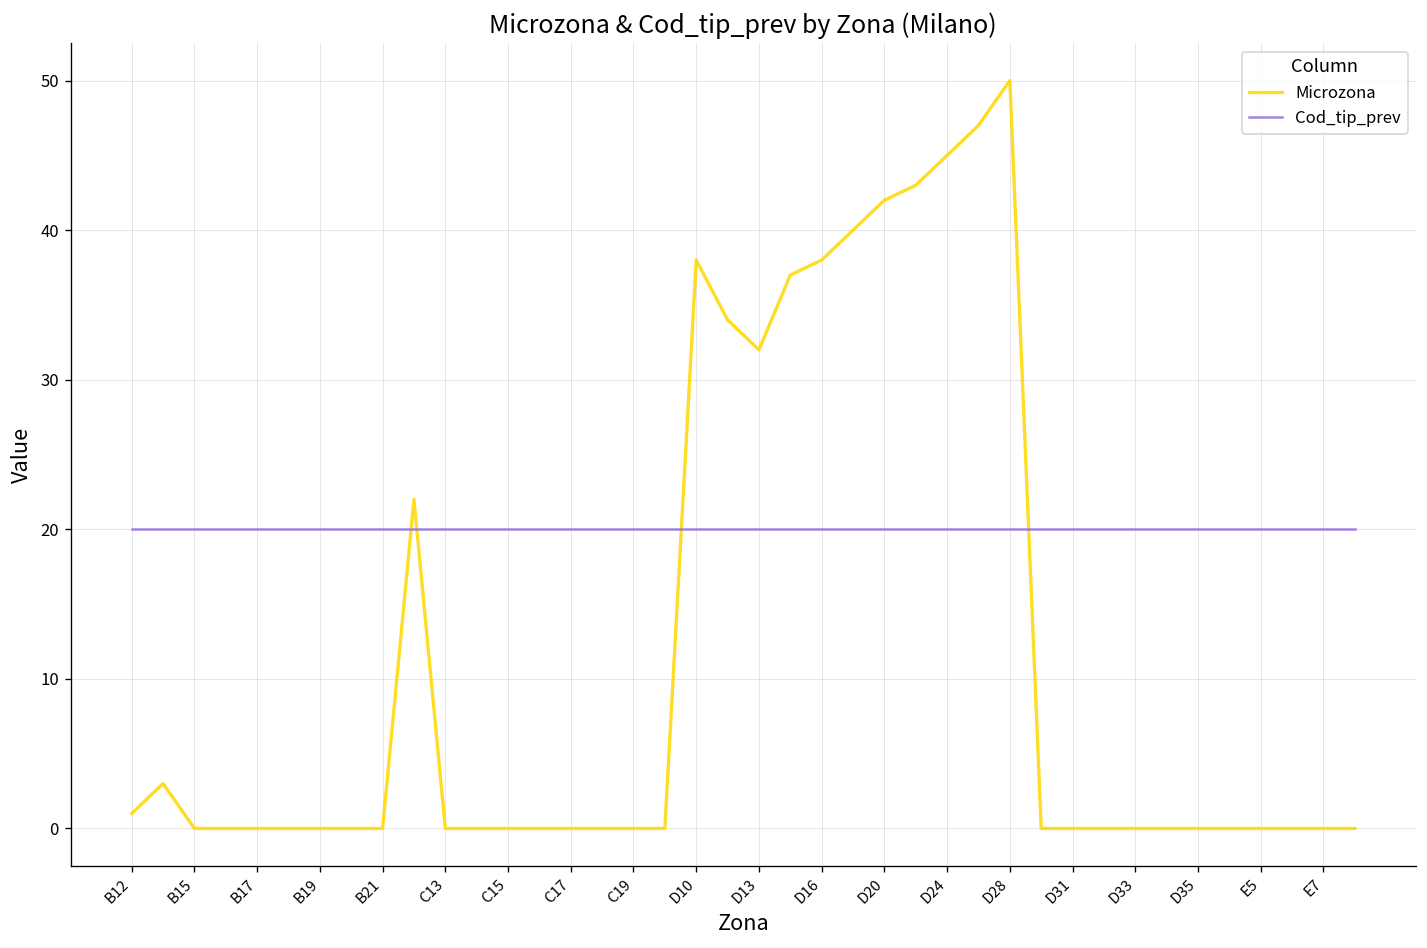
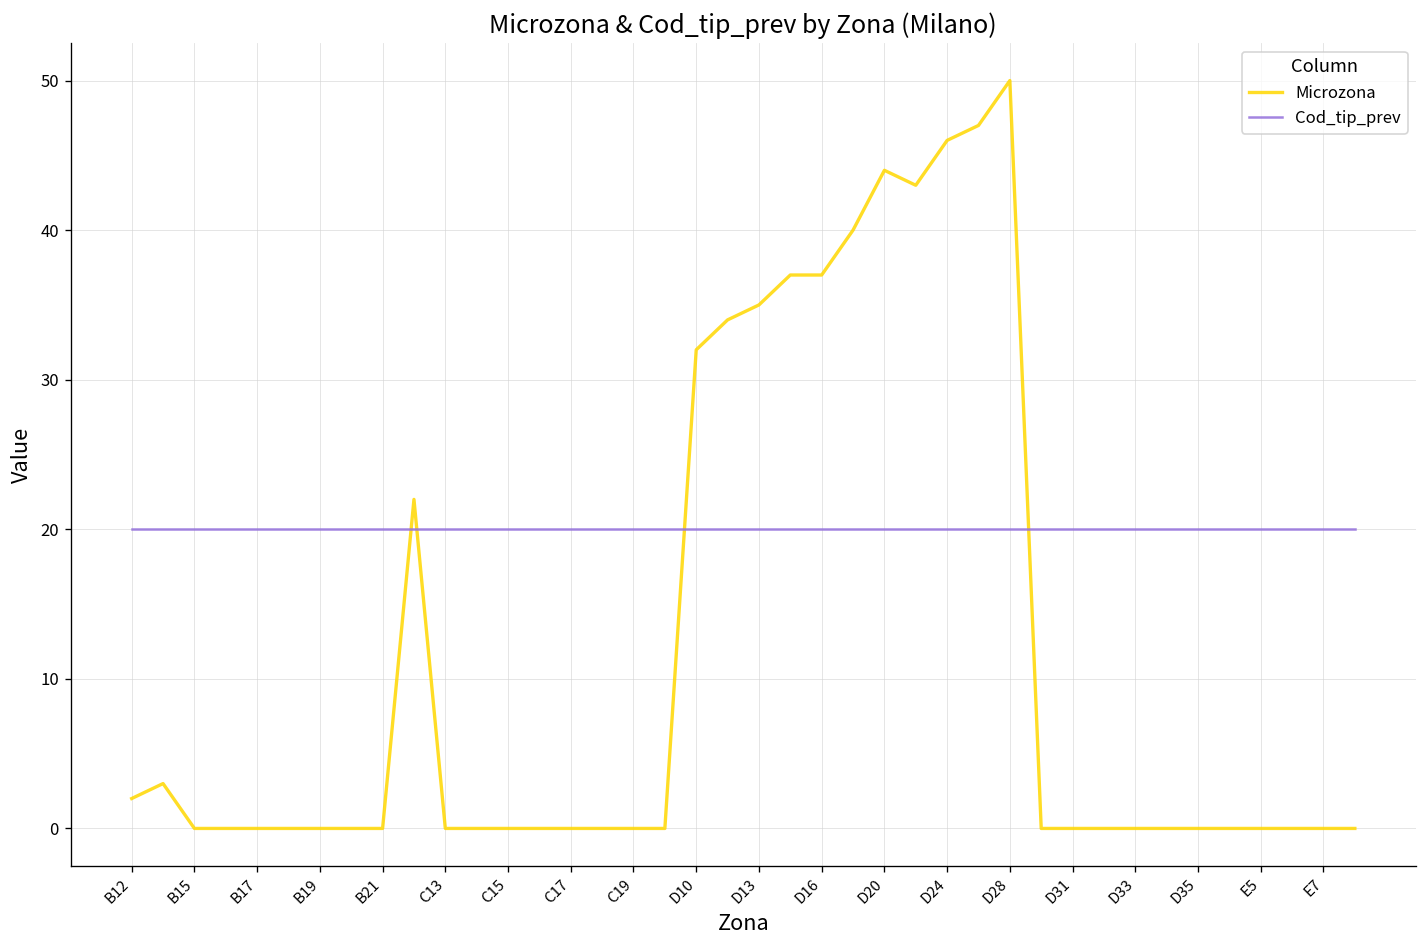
Microzona, B12: 1 -> 2
Microzona, D10: 38 -> 32
Microzona, D13: 32 -> 35
Microzona, D16: 38 -> 37
Microzona, D20: 42 -> 44
Microzona, D24: 45 -> 46
